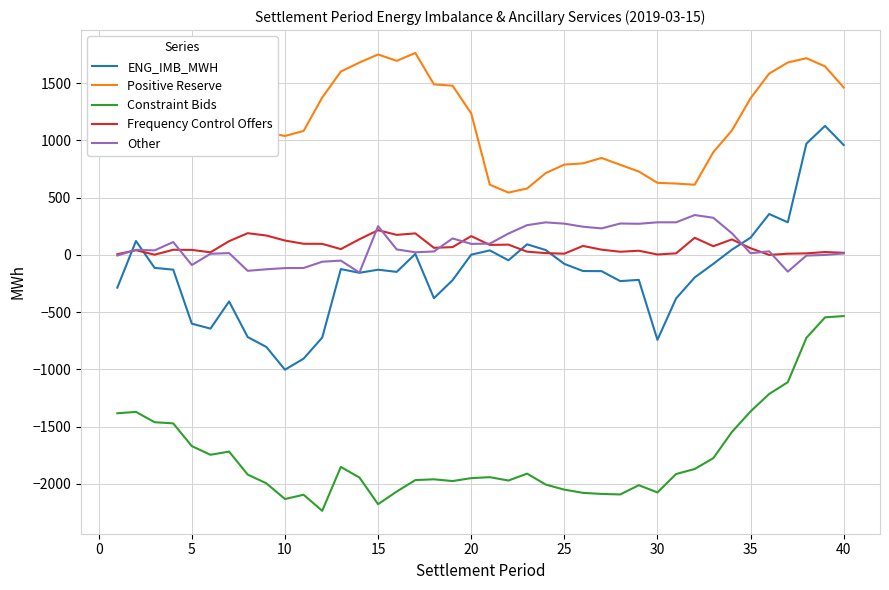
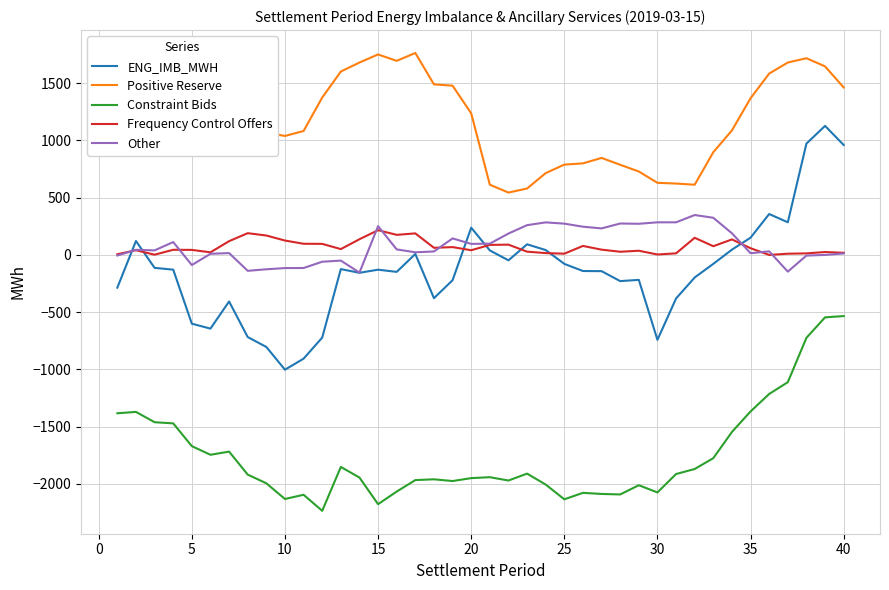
ENG_IMB_MWH, 20: 0 -> 240
Frequency Control Offers, 20: 160 -> 40
Constraint Bids, 25: -2050 -> -2140
